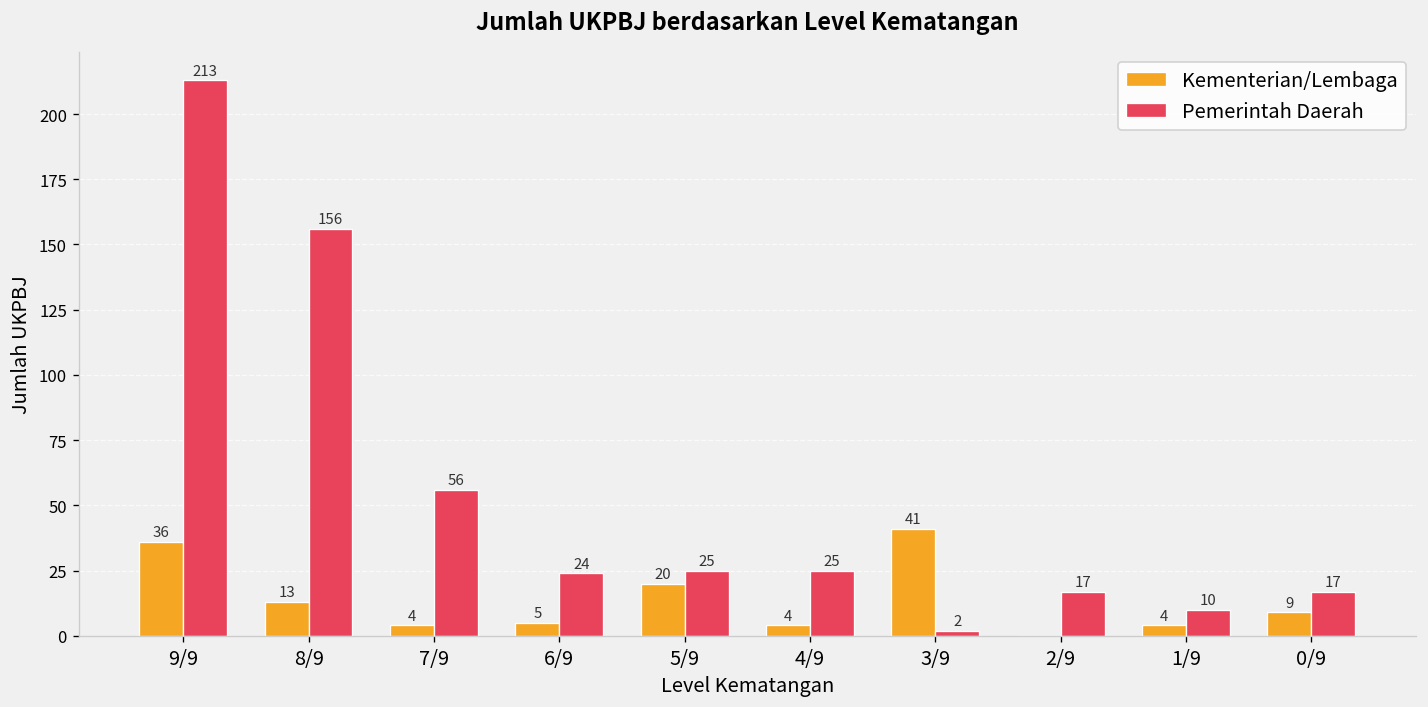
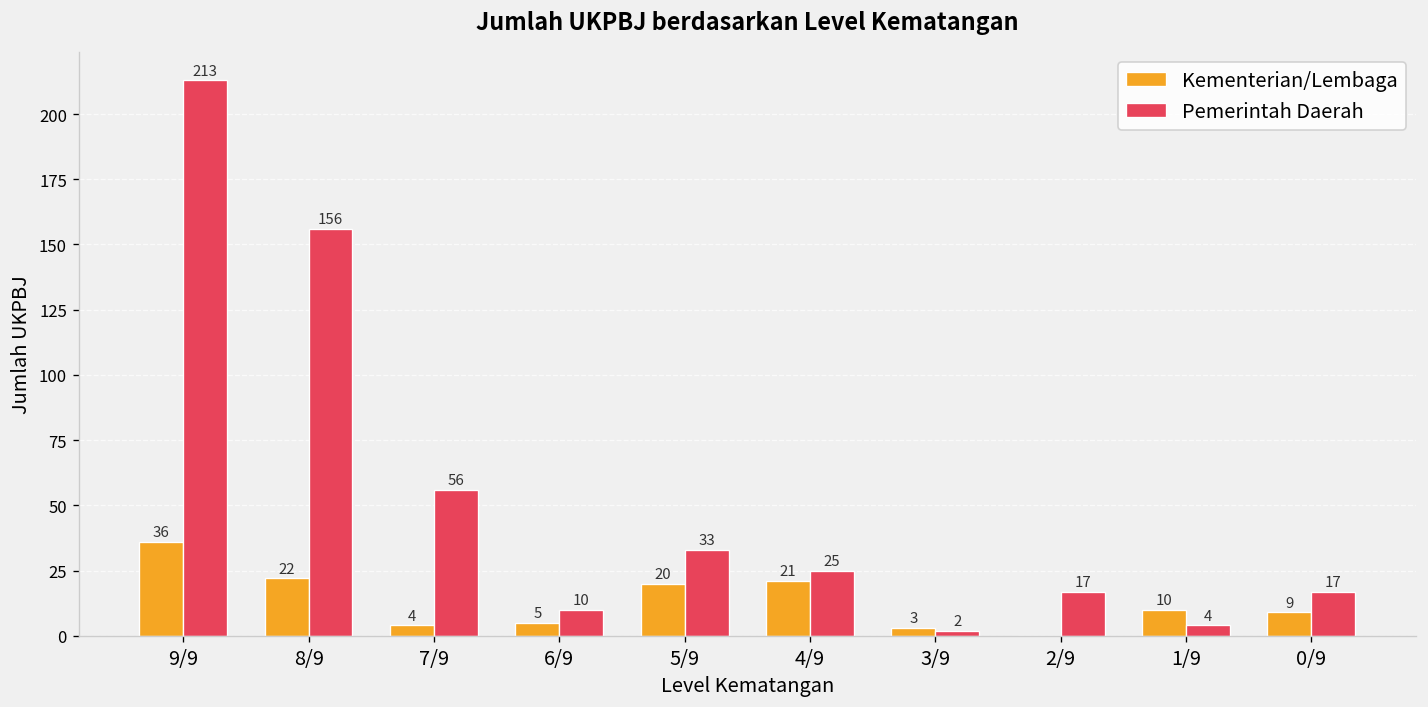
Kementerian/Lembaga, 8/9: 13 -> 22
Pemerintah Daerah, 6/9: 24 -> 10
Pemerintah Daerah, 5/9: 25 -> 33
Kementerian/Lembaga, 4/9: 4 -> 21
Kementerian/Lembaga, 3/9: 41 -> 3
Kementerian/Lembaga, 1/9: 4 -> 10
Pemerintah Daerah, 1/9: 10 -> 4
